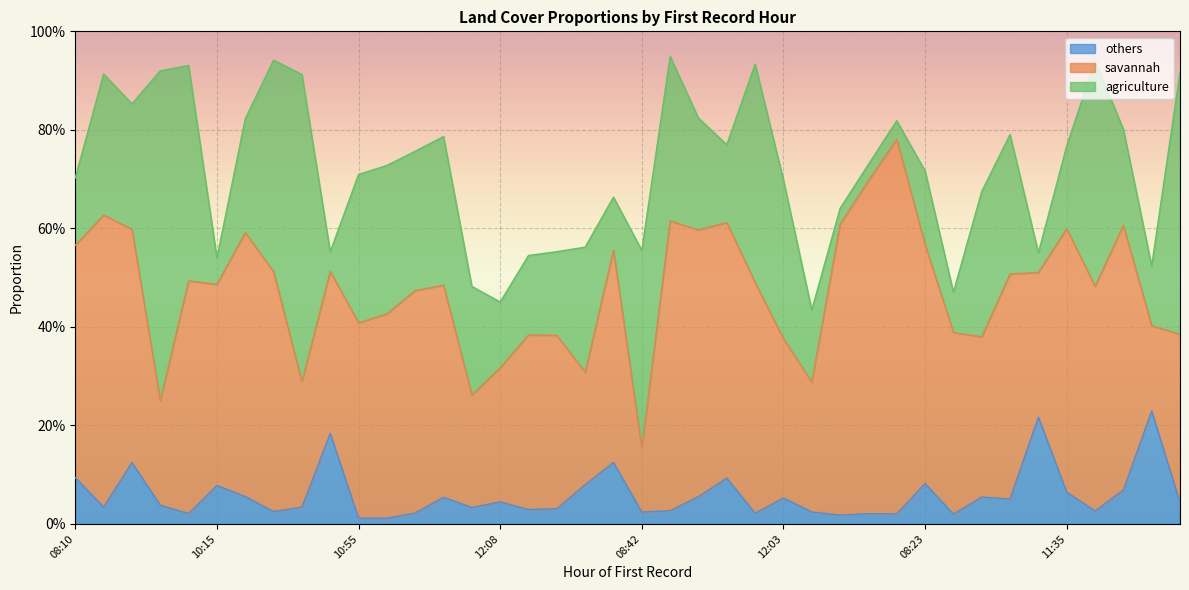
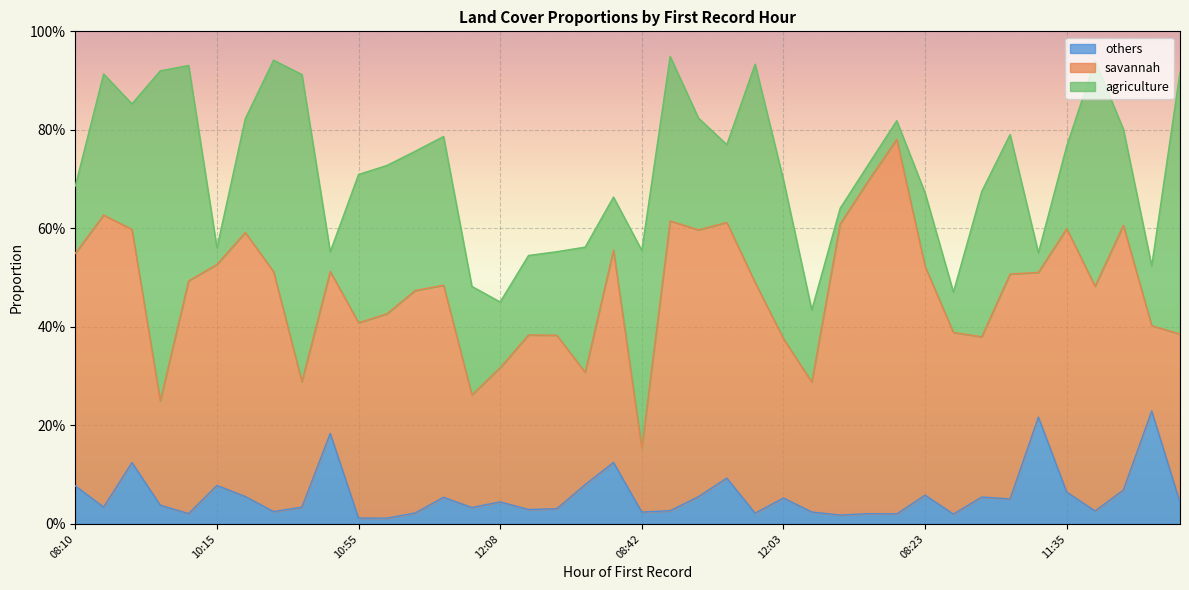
others, 08:10: 9% -> 8%
savannah, 10:15: 41% -> 45%
agriculture, 10:15: 5% -> 3%
others, 08:23: 8% -> 6%
savannah, 08:23: 49% -> 46%
